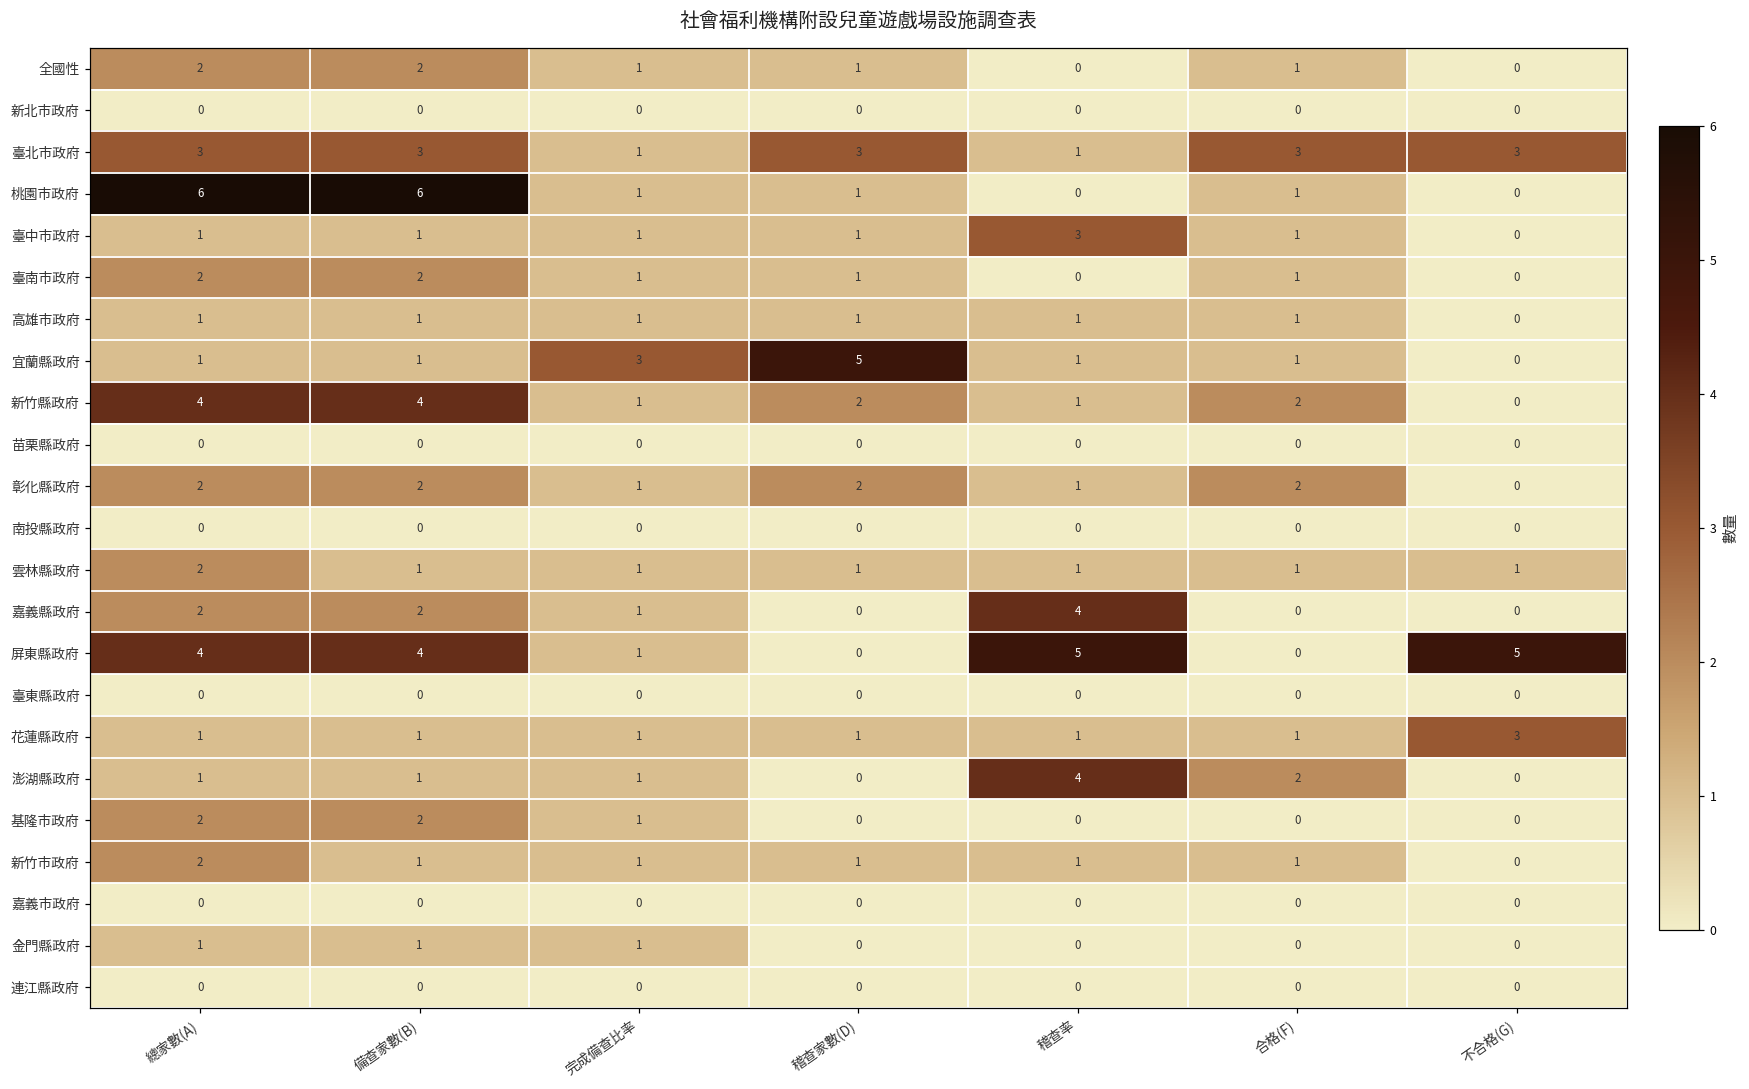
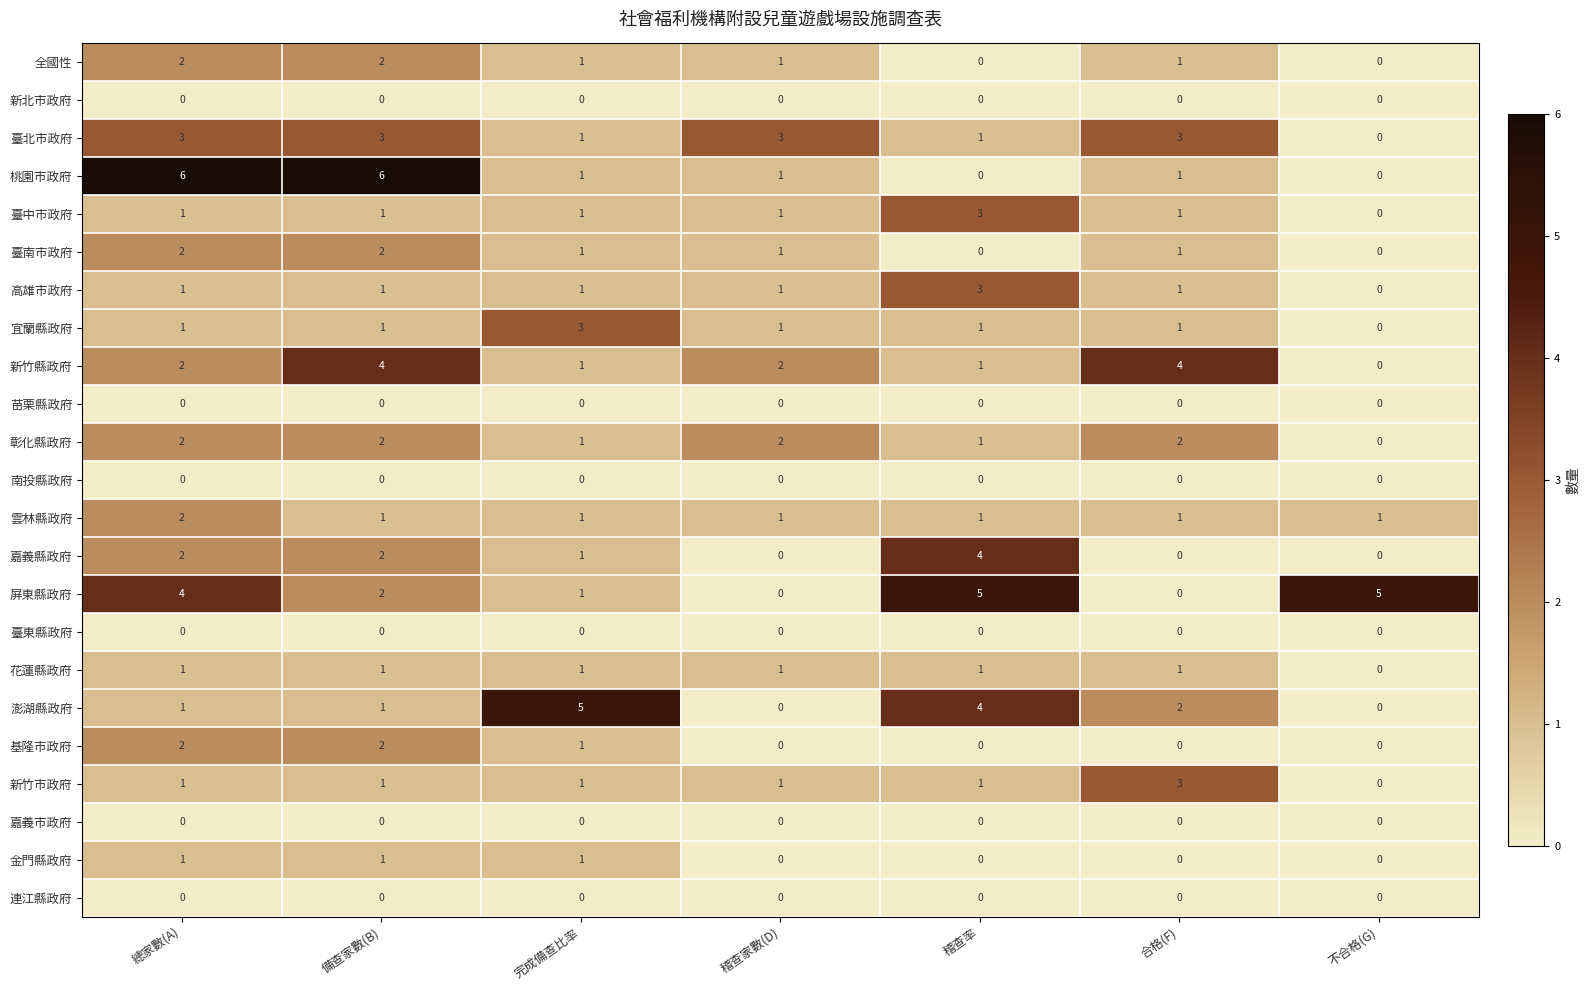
臺北市政府, 不合格(G): 3 -> 0
高雄市政府, 稽查率: 1 -> 3
宜蘭縣政府, 稽查家數(D): 5 -> 1
新竹縣政府, 總家數(A): 4 -> 2
新竹縣政府, 合格(F): 2 -> 4
屏東縣政府, 備查家數(B): 4 -> 2
花蓮縣政府, 不合格(G): 3 -> 0
澎湖縣政府, 完成備查比率: 1 -> 5
新竹市政府, 總家數(A): 2 -> 1
新竹市政府, 合格(F): 1 -> 3
